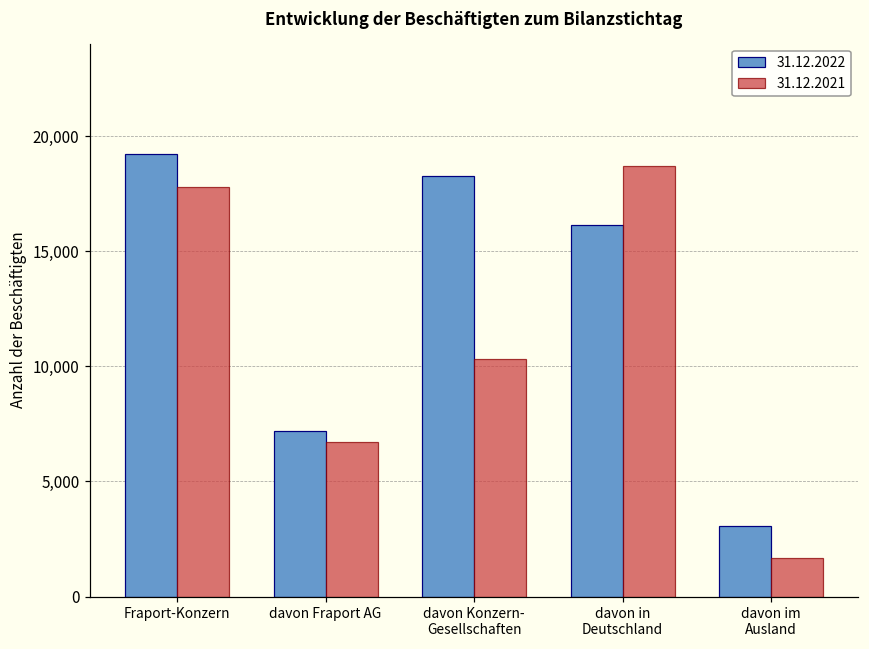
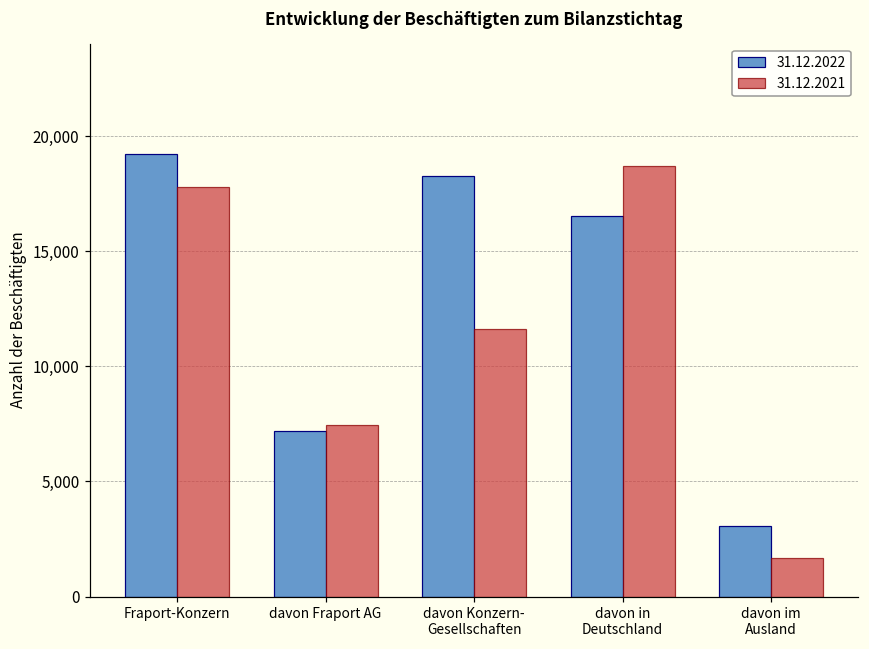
31.12.2021, davon Fraport AG: 6,700 -> 7,500
31.12.2021, davon Konzern- Gesellschaften: 10,300 -> 11,600
31.12.2022, davon in Deutschland: 16,100 -> 16,500
